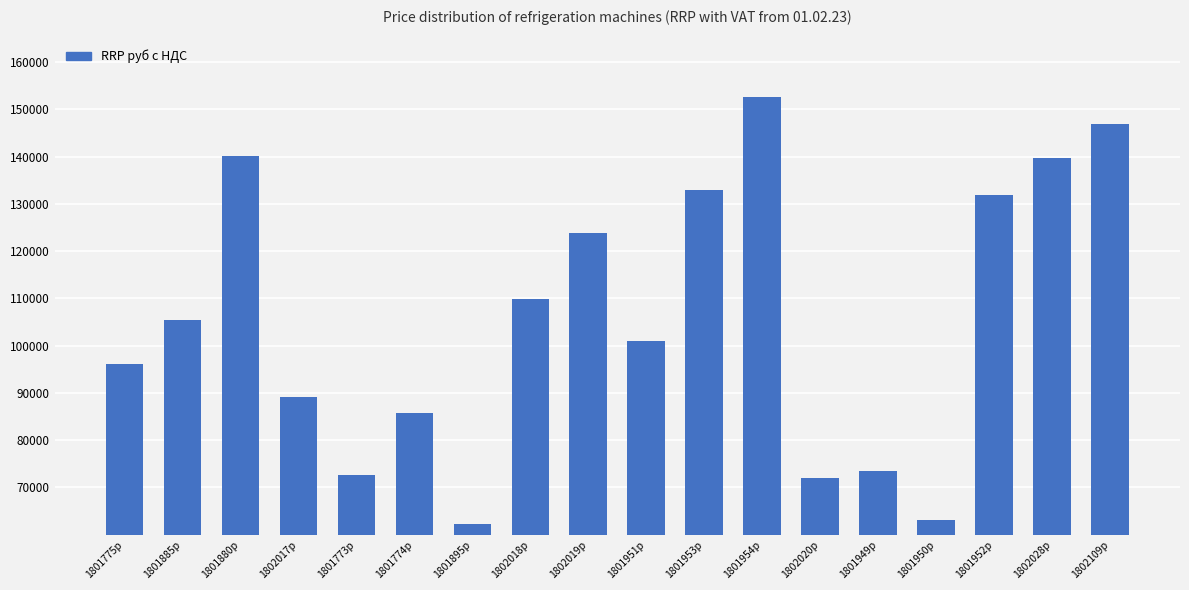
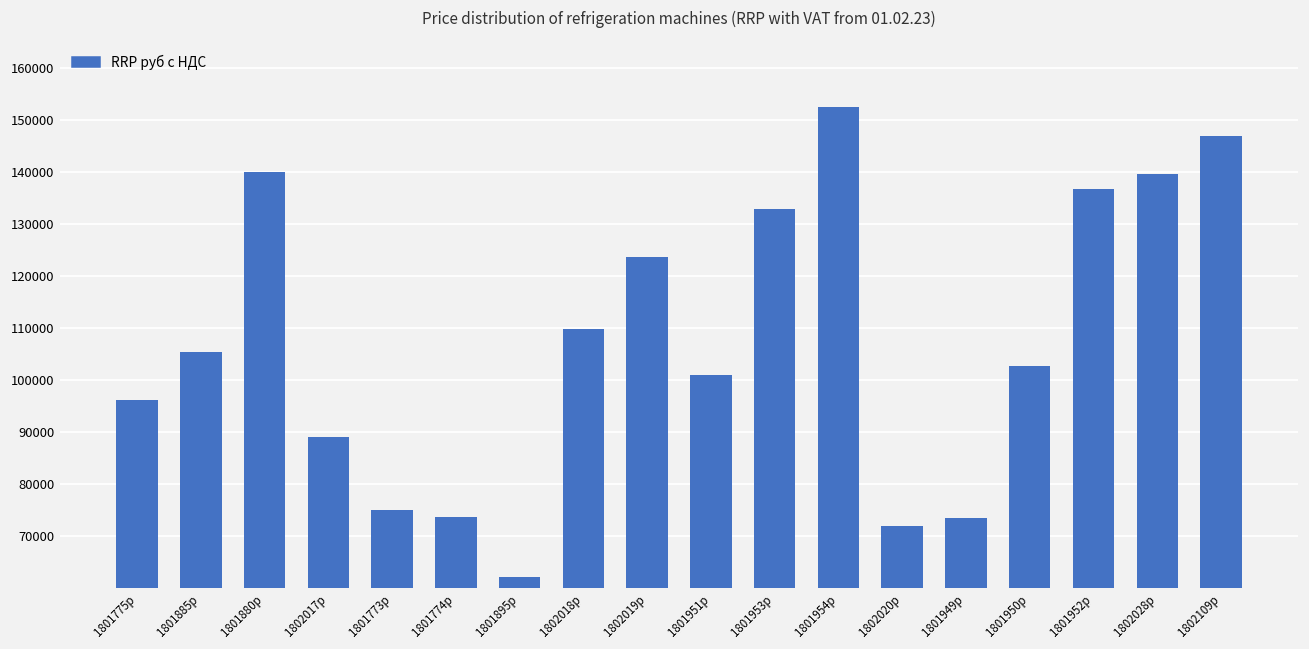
1801773p: 73000 -> 75000
1801774p: 86000 -> 74000
1801950p: 63000 -> 103000
1801952p: 132000 -> 137000
